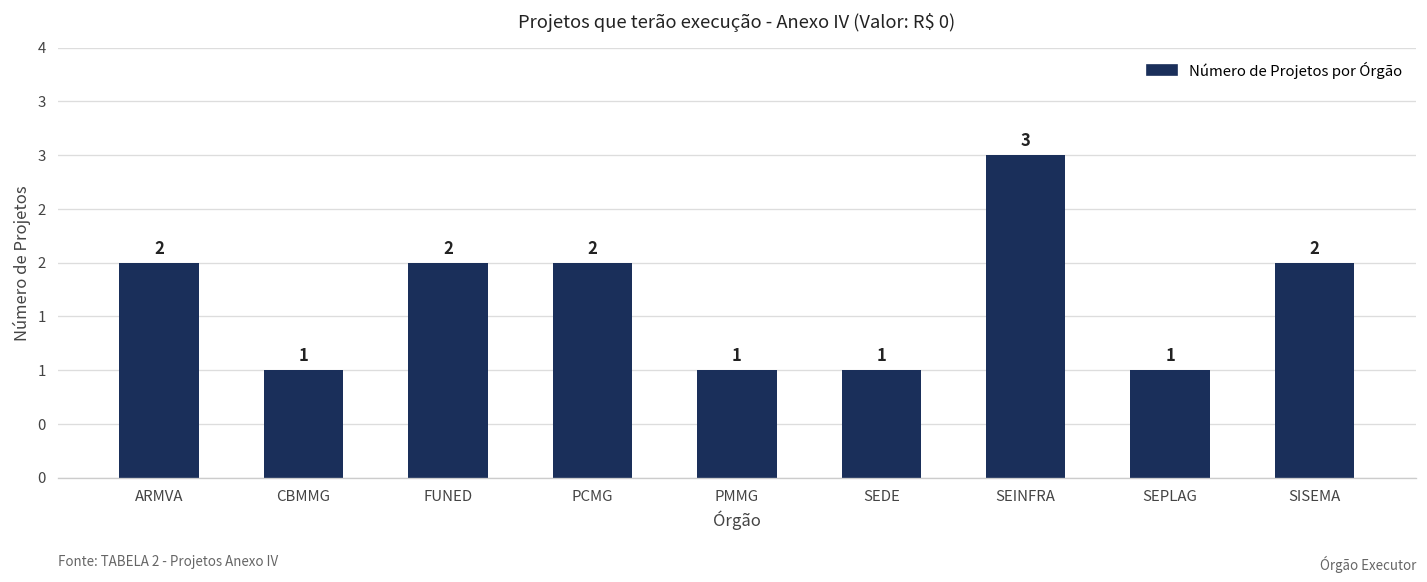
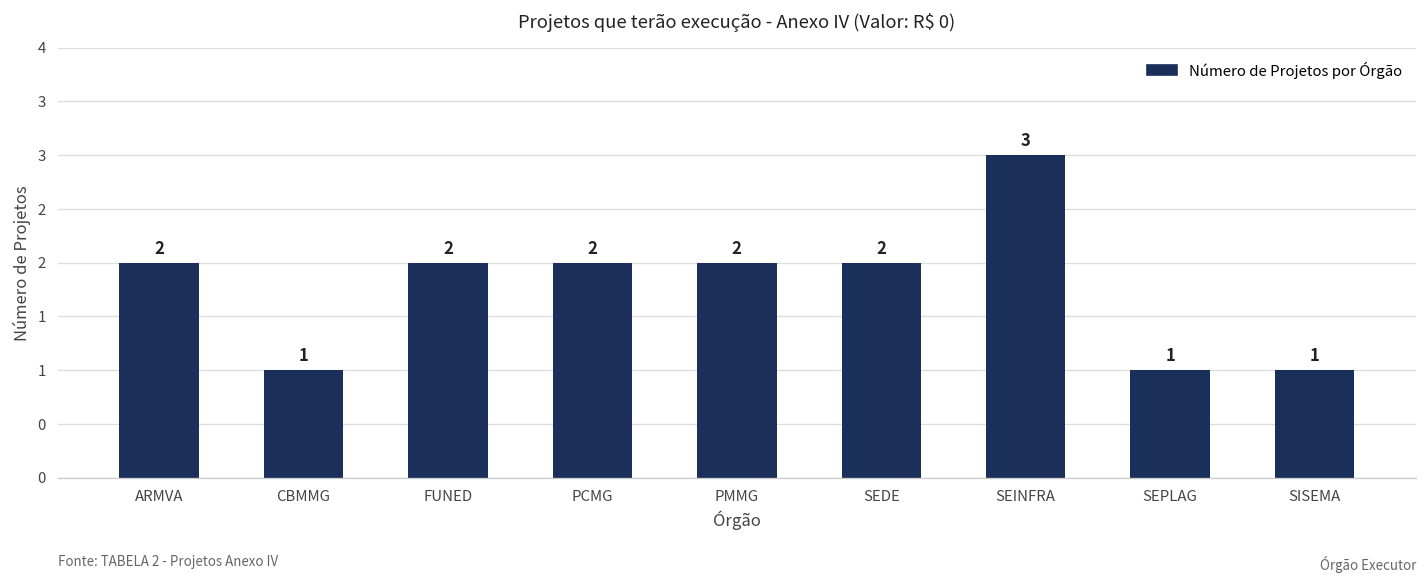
PMMG: 1 -> 2
SEDE: 1 -> 2
SISEMA: 2 -> 1
